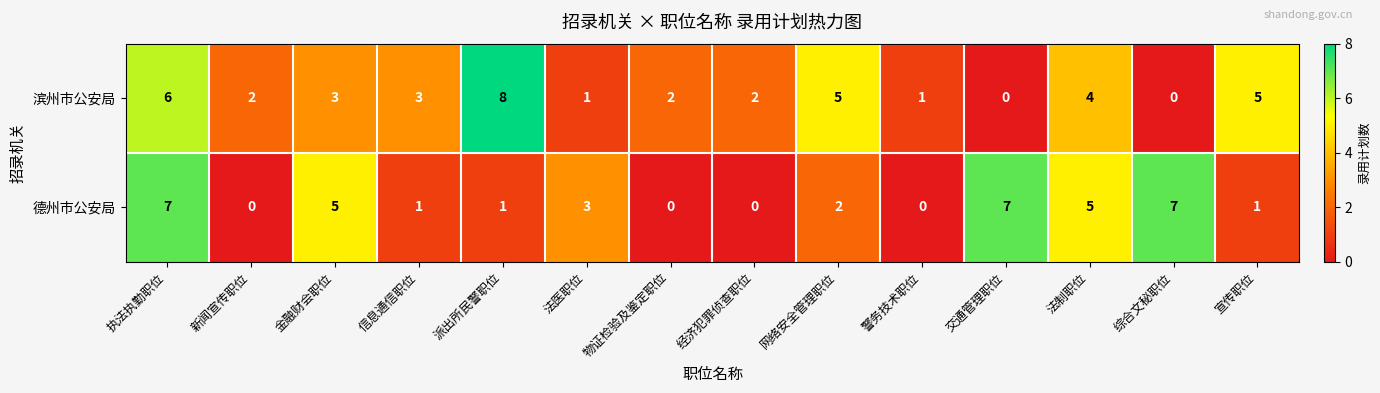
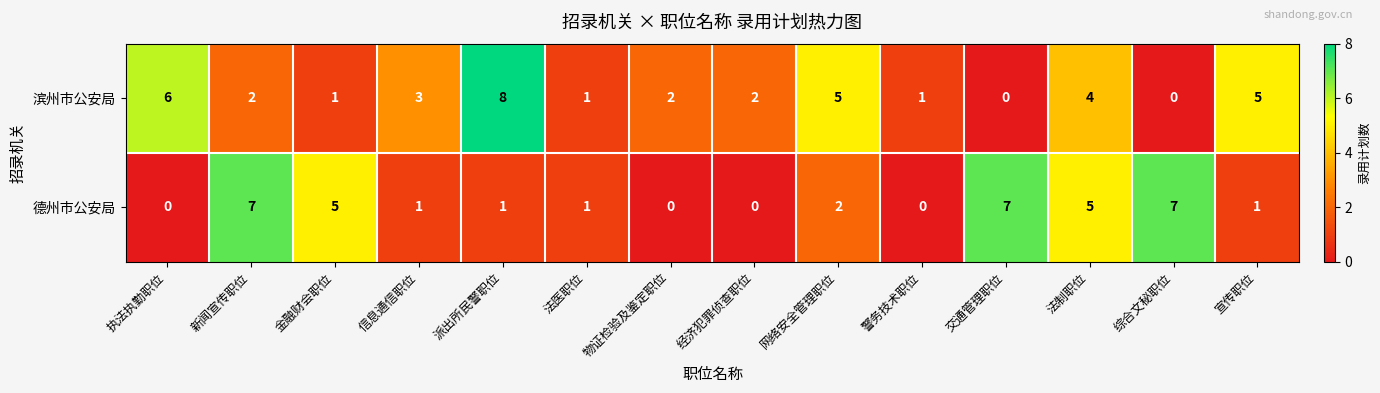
滨州市公安局, 金融财会职位: 3 -> 1
德州市公安局, 执法执勤职位: 7 -> 0
德州市公安局, 新闻宣传职位: 0 -> 7
德州市公安局, 法医职位: 3 -> 1
